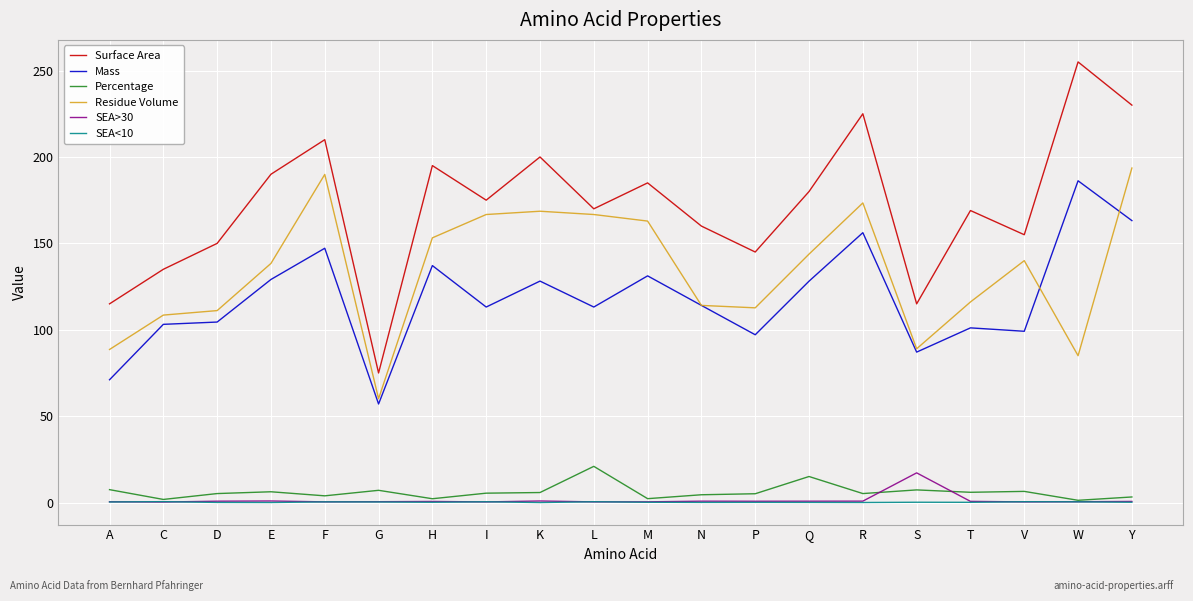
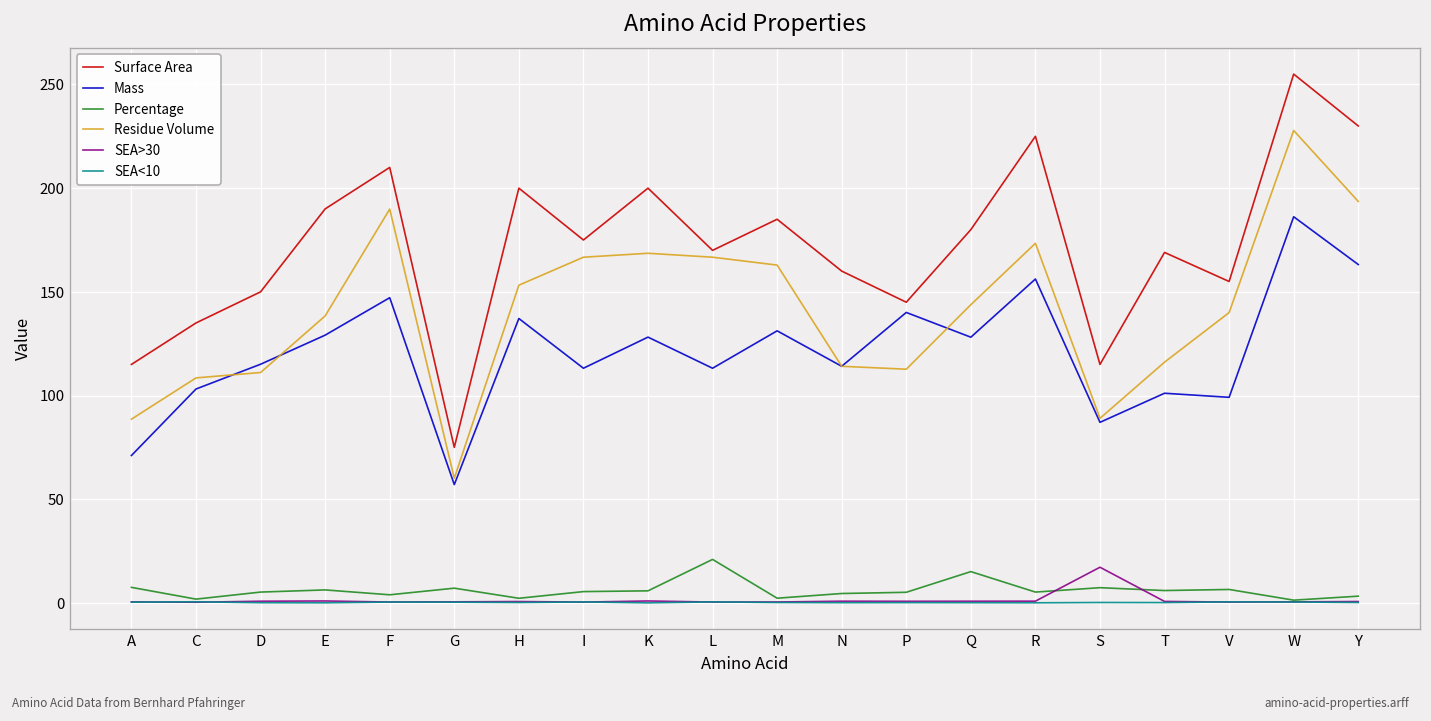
Mass, D: 104 -> 115
Surface Area, H: 195 -> 200
Mass, P: 97 -> 140
Residue Volume, W: 85 -> 228
